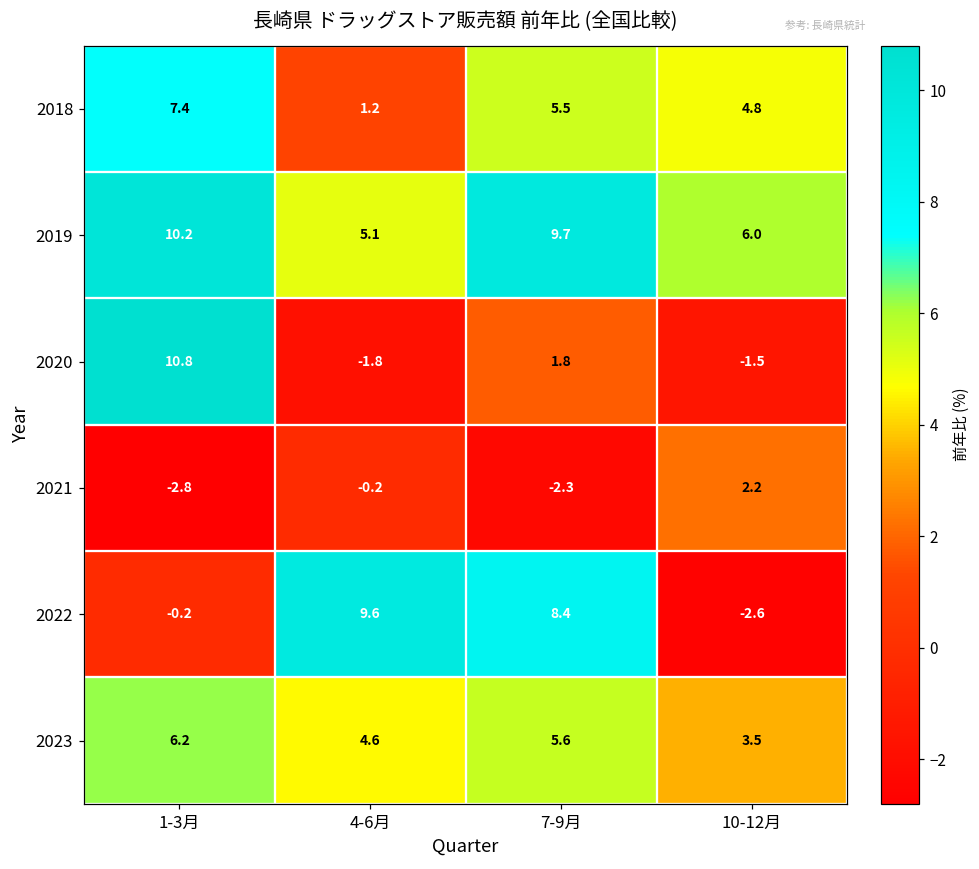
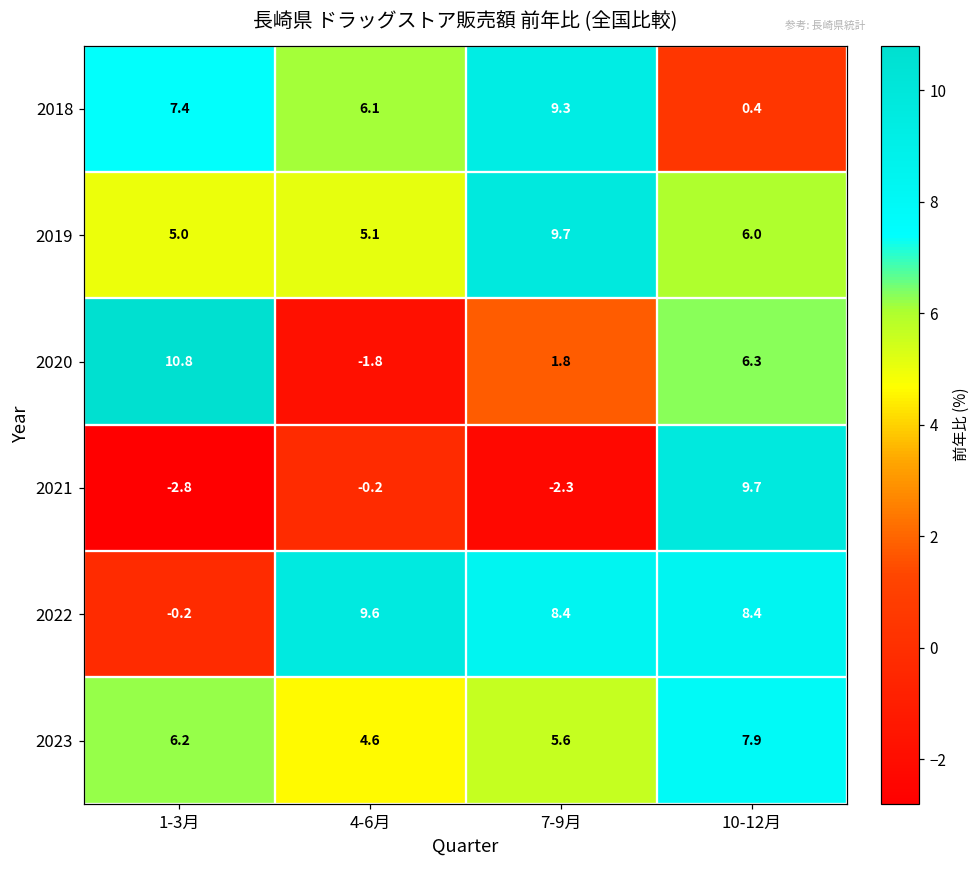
2018, 4-6月: 1.2 -> 6.1
2018, 7-9月: 5.5 -> 9.3
2018, 10-12月: 4.8 -> 0.4
2019, 1-3月: 10.2 -> 5.0
2020, 10-12月: -1.5 -> 6.3
2021, 10-12月: 2.2 -> 9.7
2022, 10-12月: -2.6 -> 8.4
2023, 10-12月: 3.5 -> 7.9
